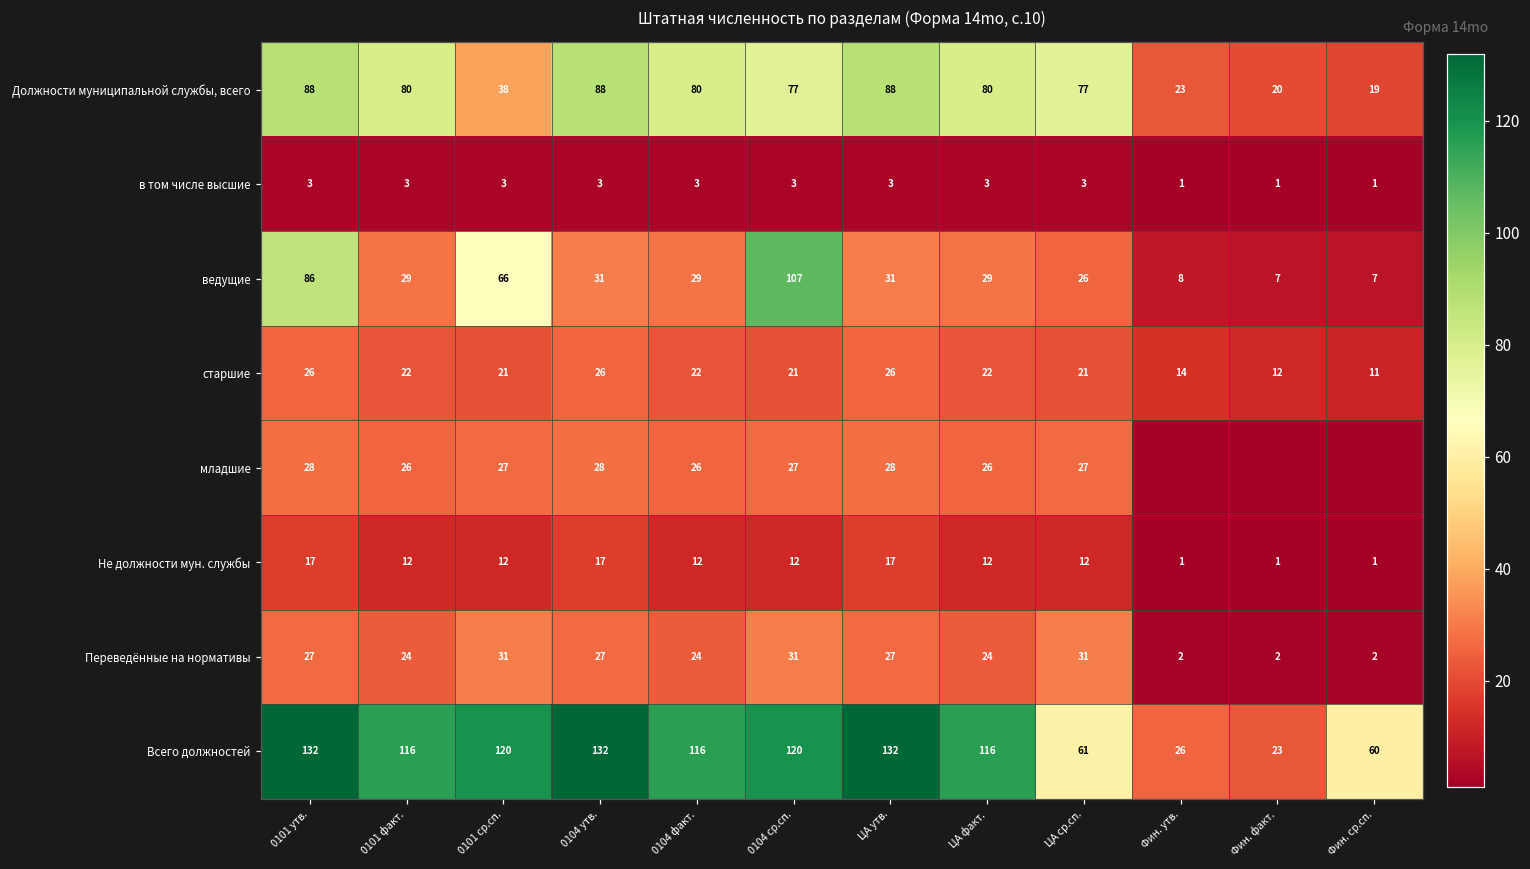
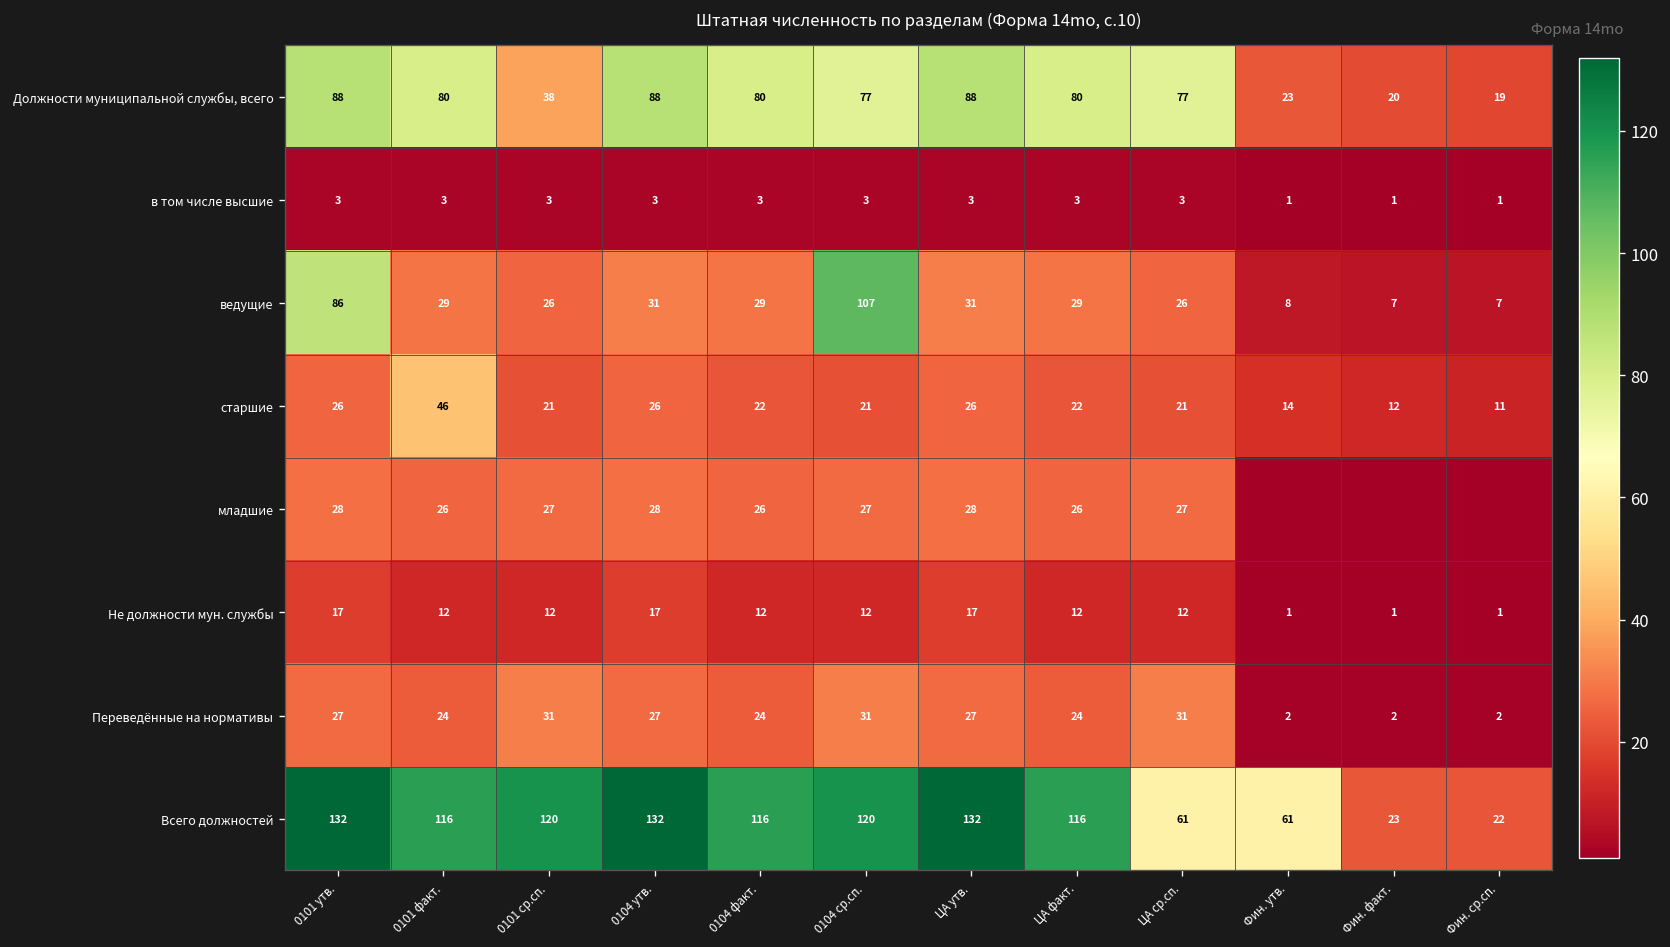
ведущие, 0101 ср.сп.: 66 -> 26
старшие, 0101 факт.: 22 -> 46
Всего должностей, Фин. утв.: 26 -> 61
Всего должностей, Фин. ср.сп.: 60 -> 22
